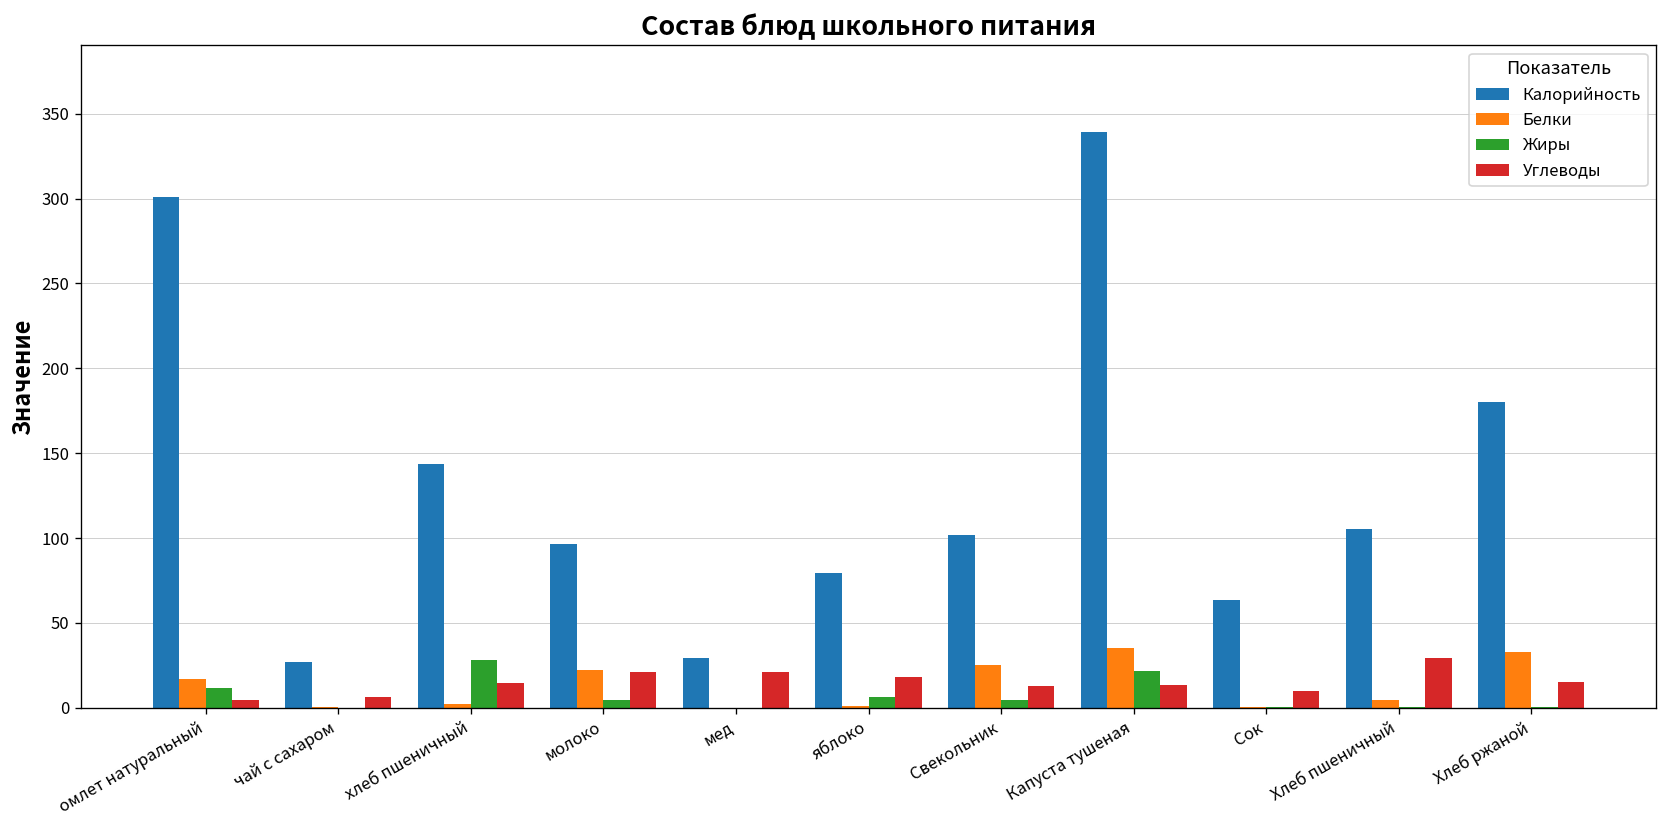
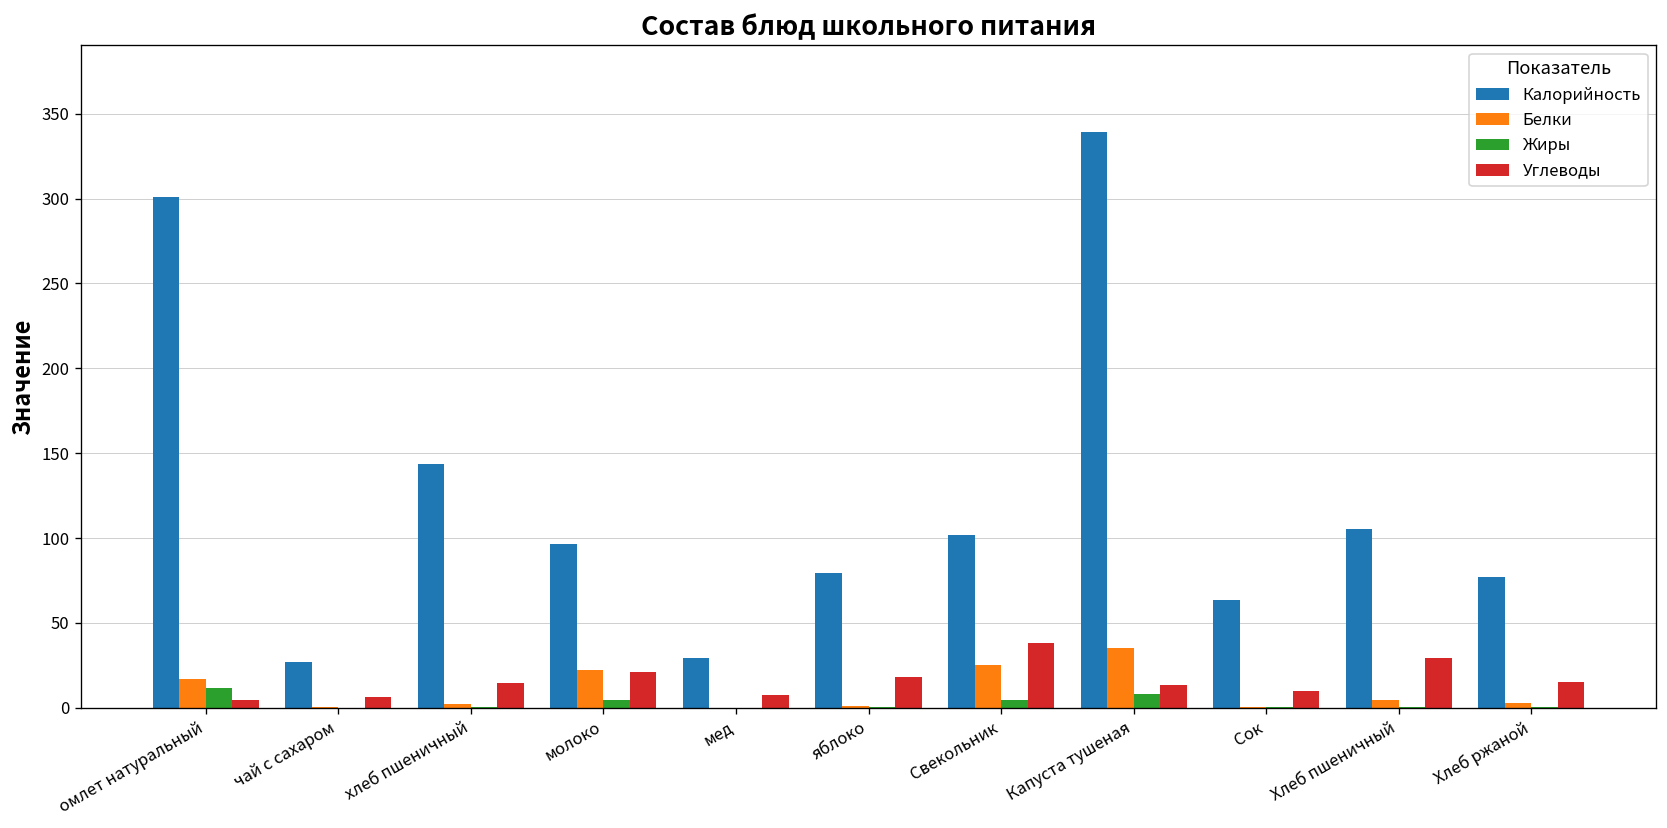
Жиры, хлеб пшеничный: 28 -> 0
Углеводы, мед: 21 -> 7
Жиры, яблоко: 6 -> 0
Углеводы, Свекольник: 13 -> 38
Жиры, Капуста тушеная: 22 -> 8
Калорийность, Хлеб ржаной: 180 -> 77
Белки, Хлеб ржаной: 33 -> 3
